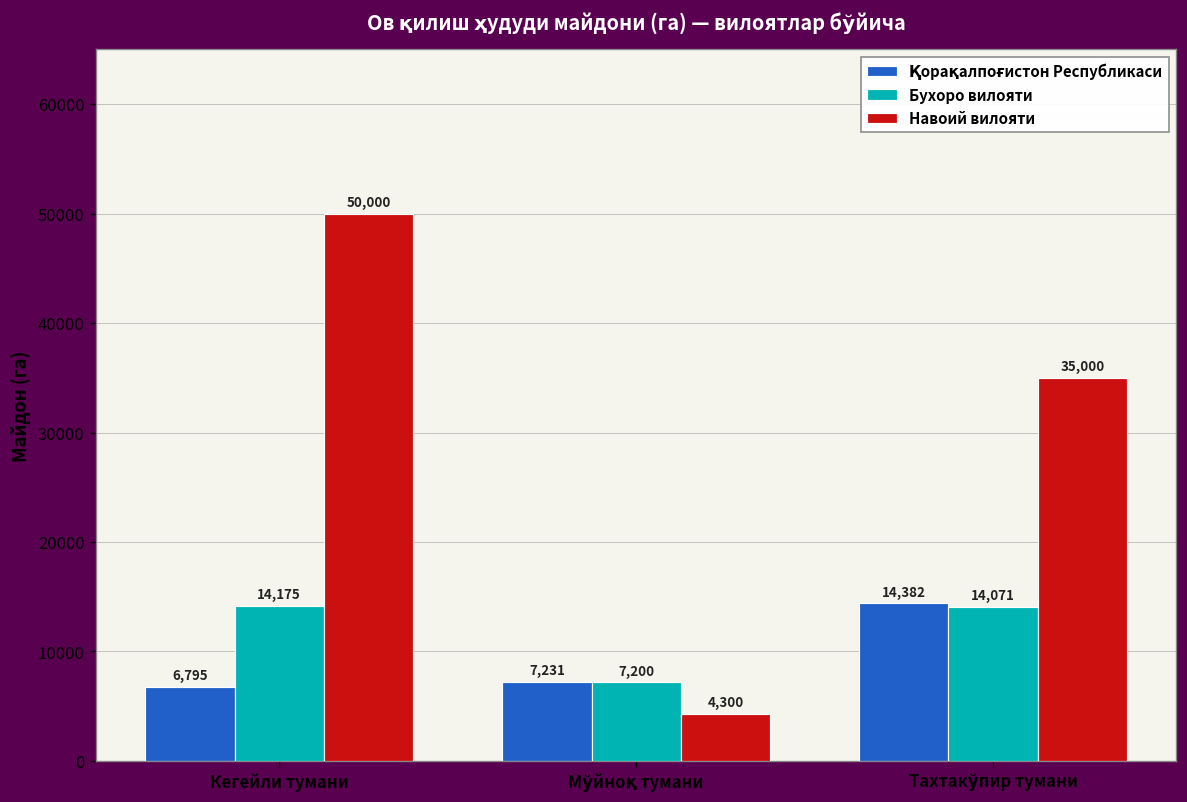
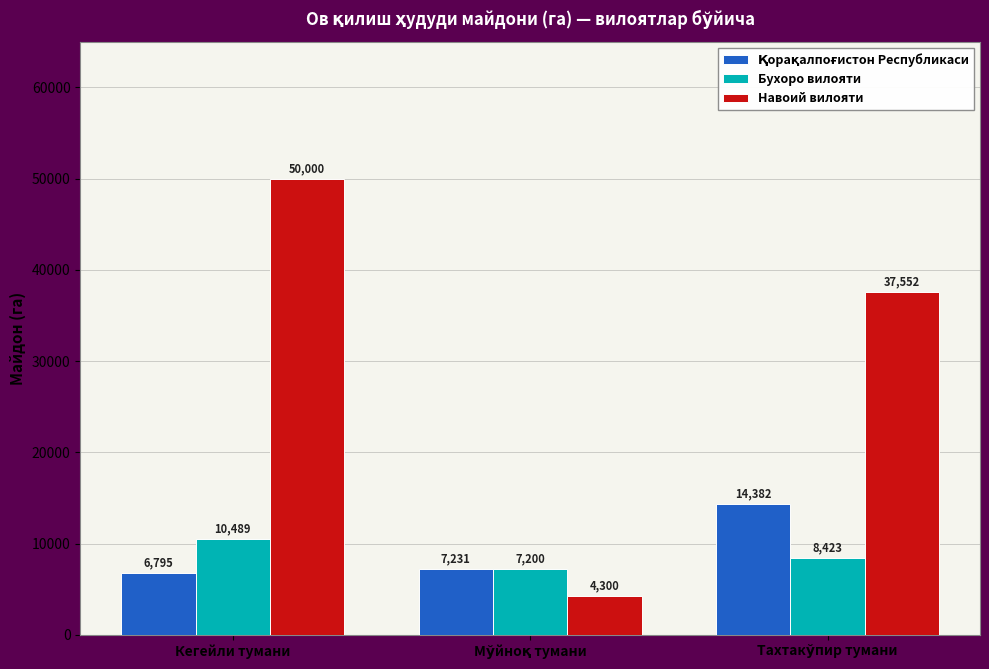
Бухоро вилояти, Кегейли тумани: 14,175 -> 10,489
Бухоро вилояти, Тахтакўпир тумани: 14,071 -> 8,423
Навоий вилояти, Тахтакўпир тумани: 35,000 -> 37,552
